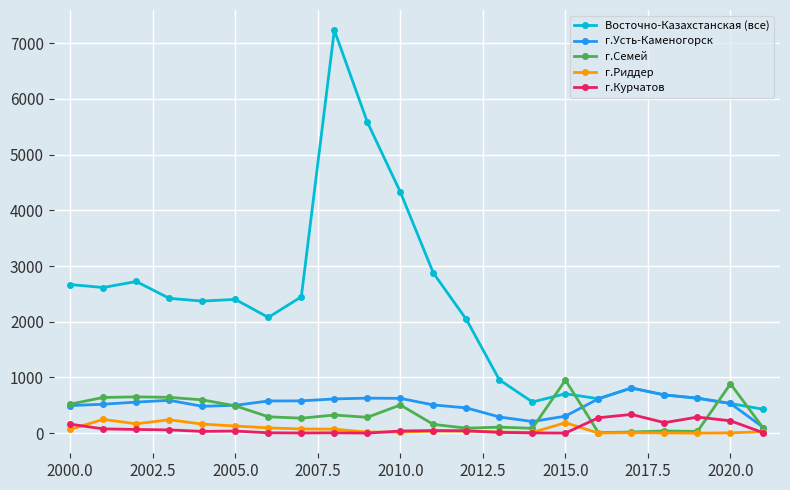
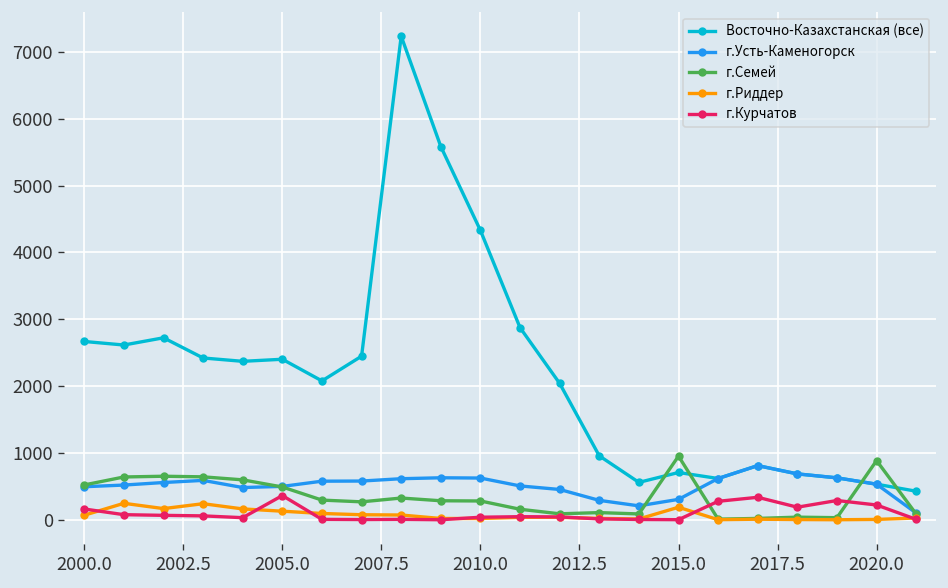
г.Курчатов, 2005.0: 0 -> 400
г.Семей, 2010.0: 500 -> 300
